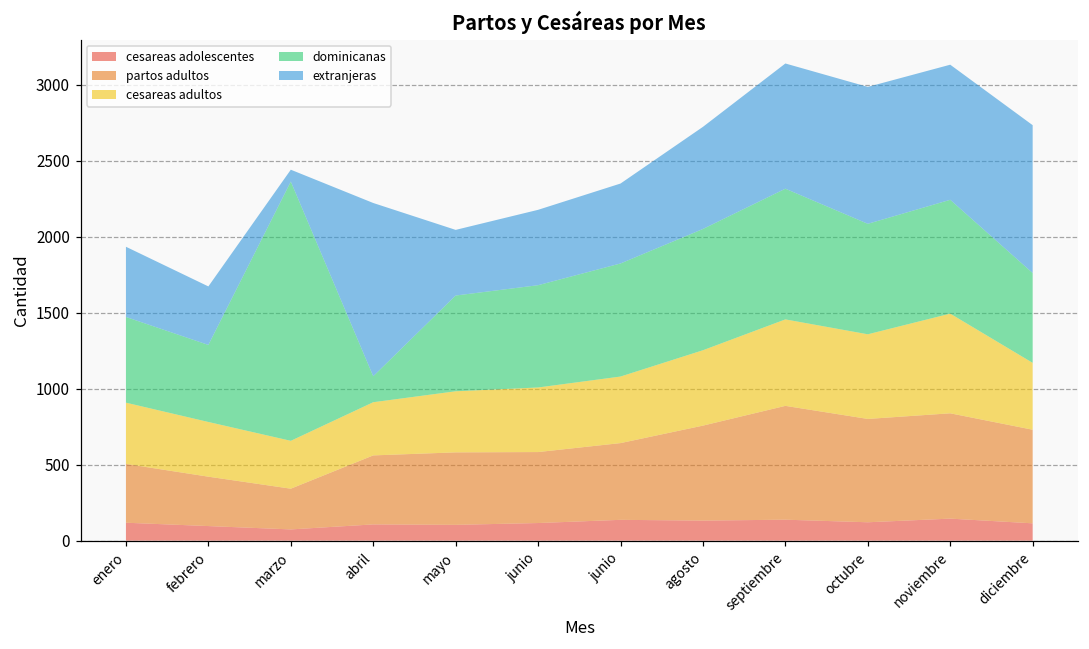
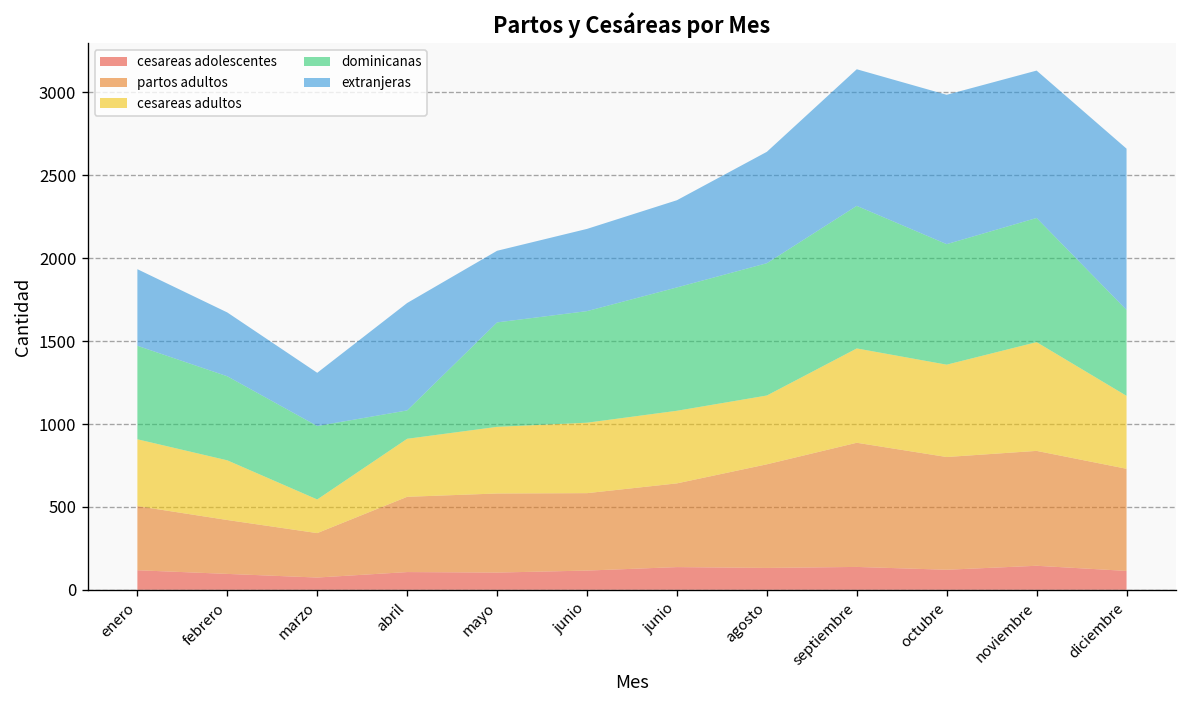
cesareas adultos, marzo: 320 -> 200
dominicanas, marzo: 1710 -> 440
extranjeras, marzo: 80 -> 320
extranjeras, abril: 1140 -> 650
cesareas adultos, agosto: 500 -> 420
dominicanas, diciembre: 590 -> 520
